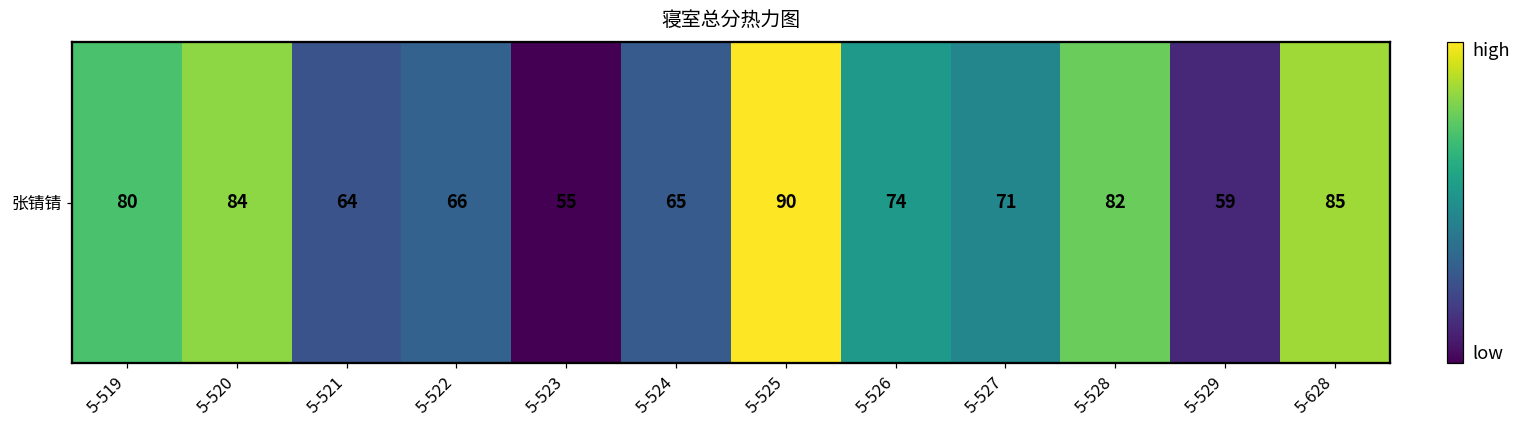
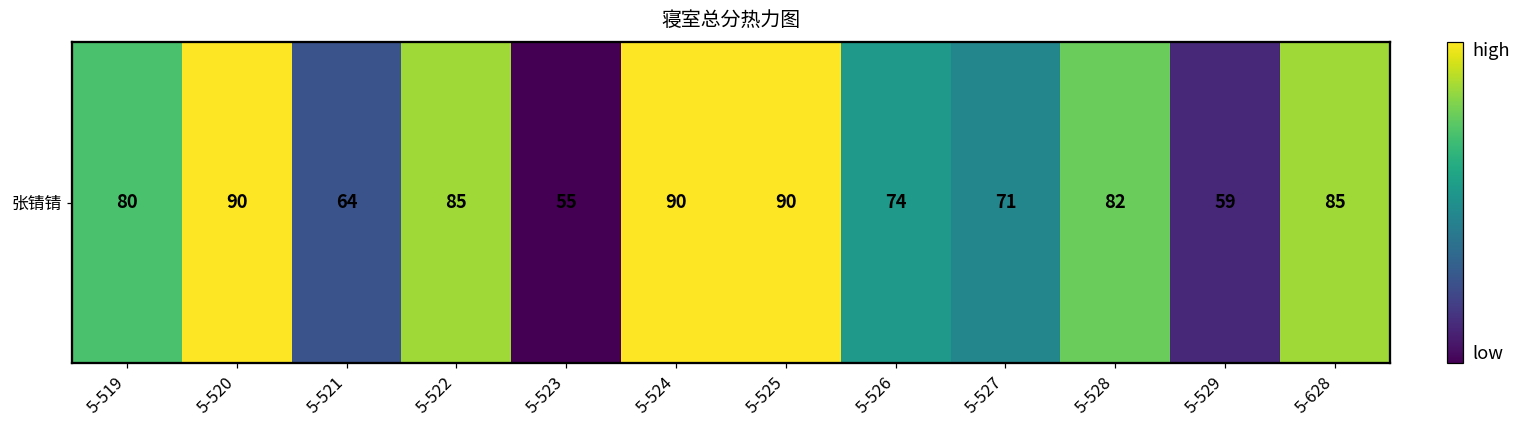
张锖锖, 5-520: 84 -> 90
张锖锖, 5-522: 66 -> 85
张锖锖, 5-524: 65 -> 90
